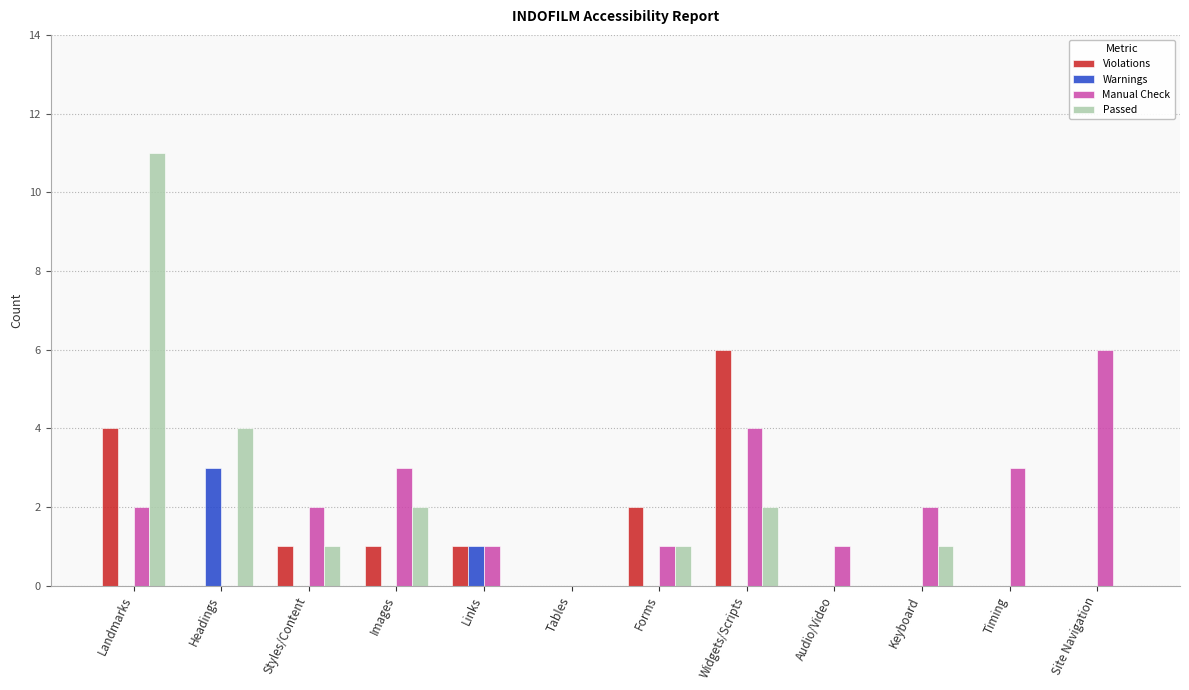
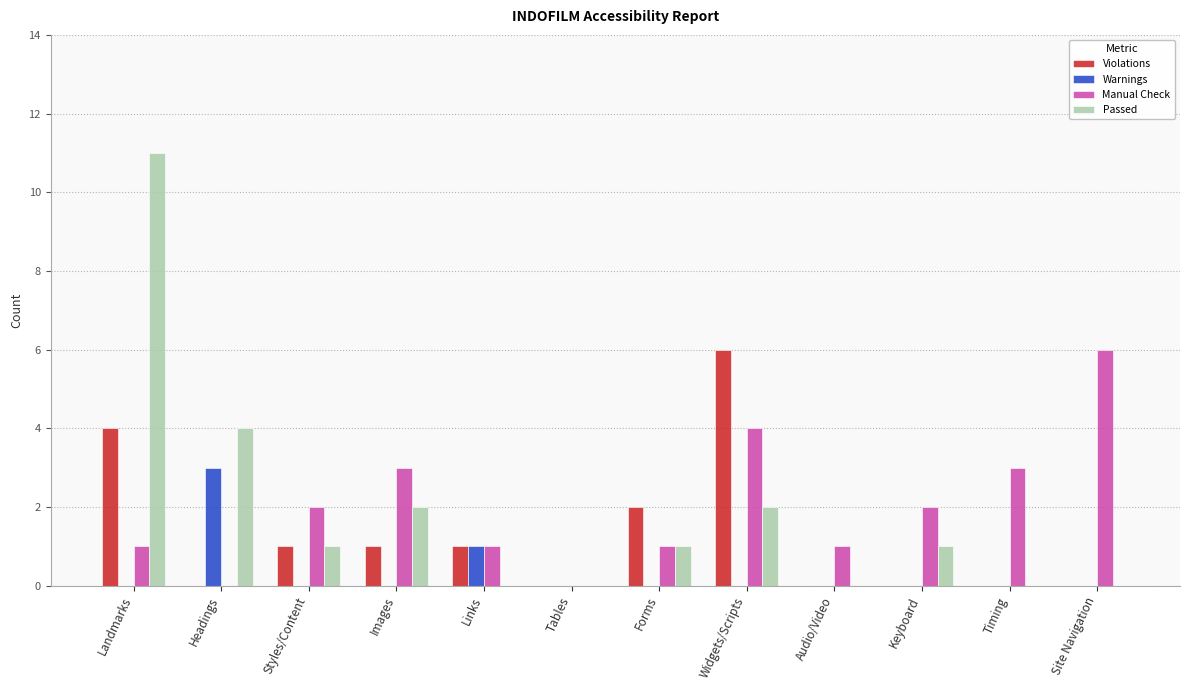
Manual Check, Landmarks: 2 -> 1
